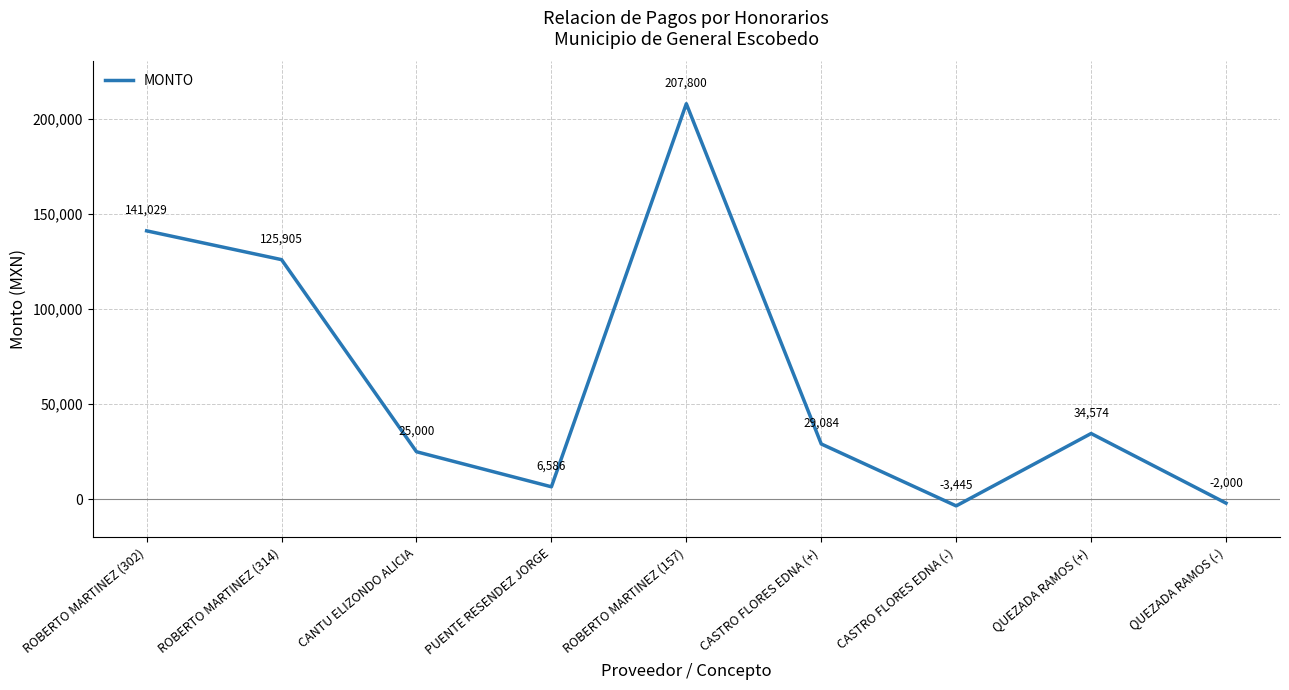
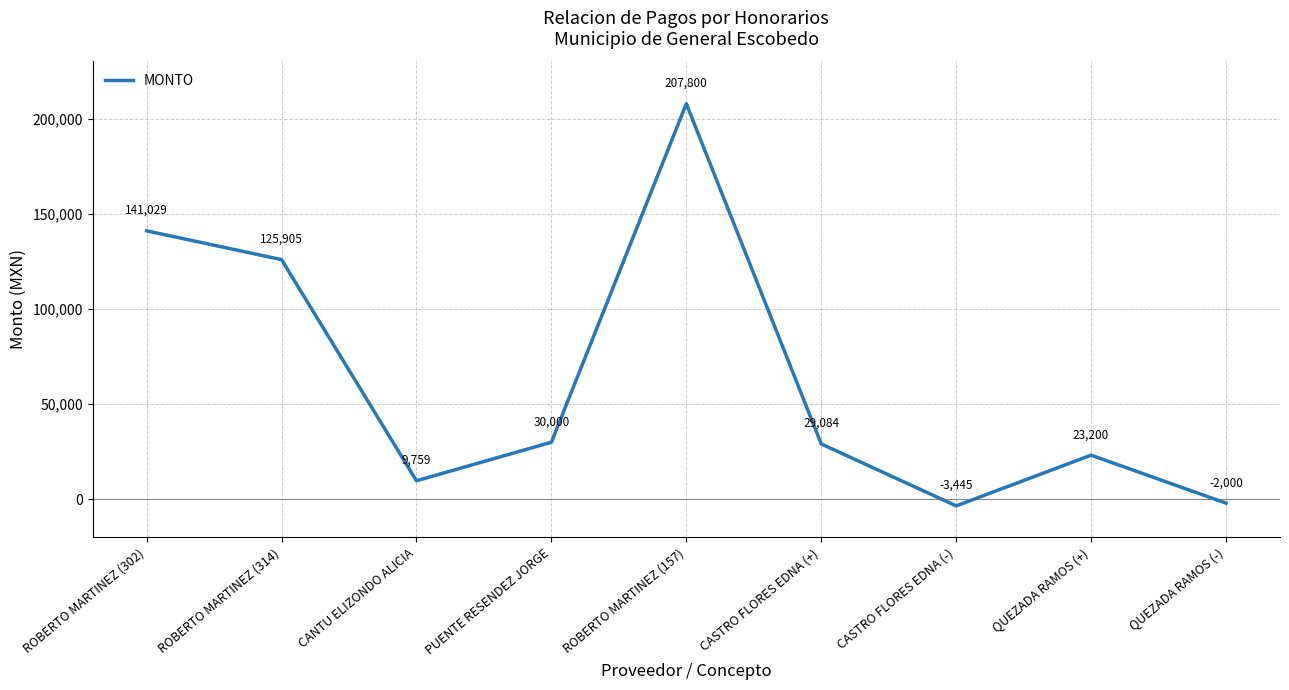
CANTU ELIZONDO ALICIA: 25,000 -> 9,759
PUENTE RESENDEZ JORGE: 6,586 -> 30,000
QUEZADA RAMOS (+): 34,574 -> 23,200
